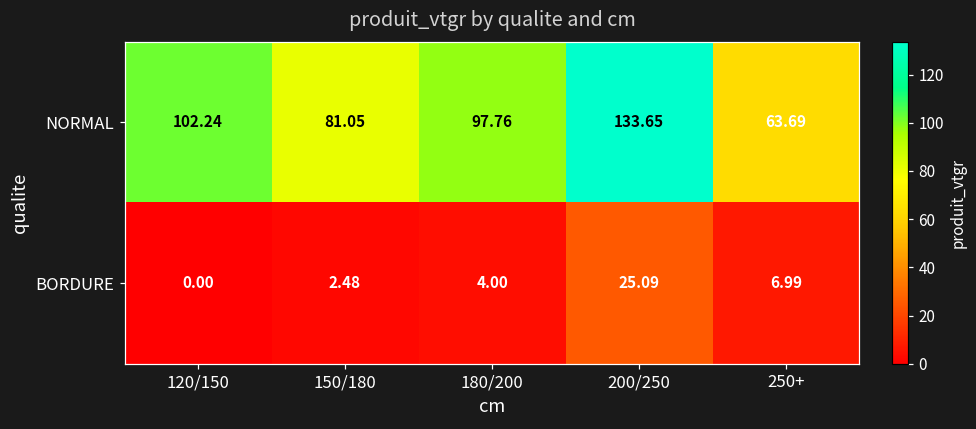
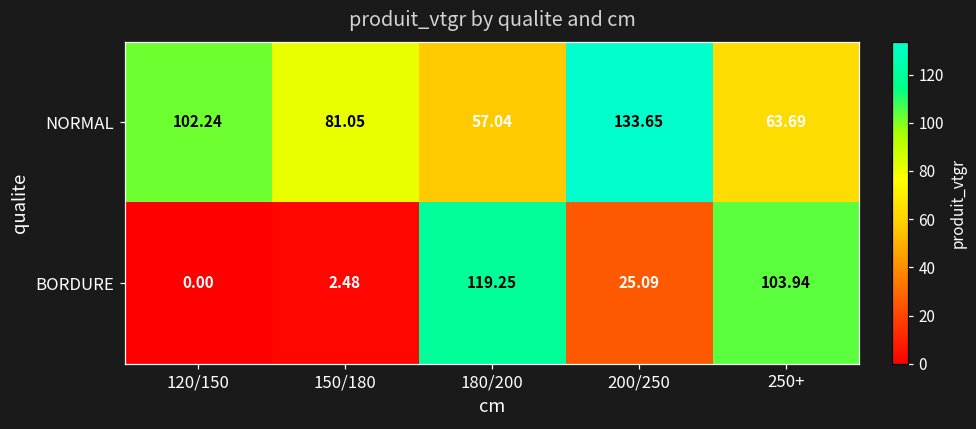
NORMAL, 180/200: 97.76 -> 57.04
BORDURE, 180/200: 4.00 -> 119.25
BORDURE, 250+: 6.99 -> 103.94
